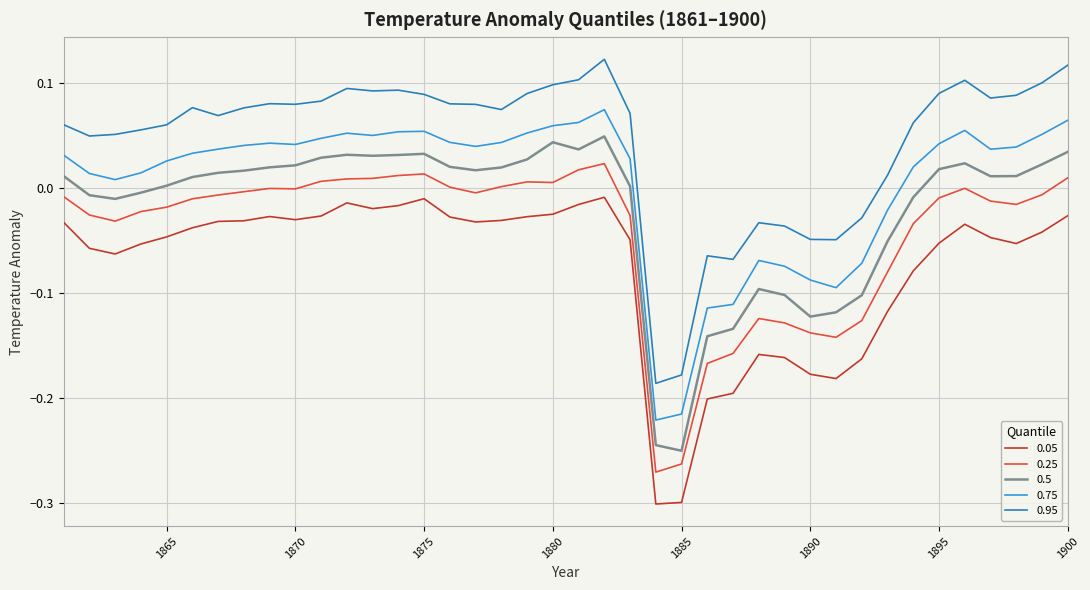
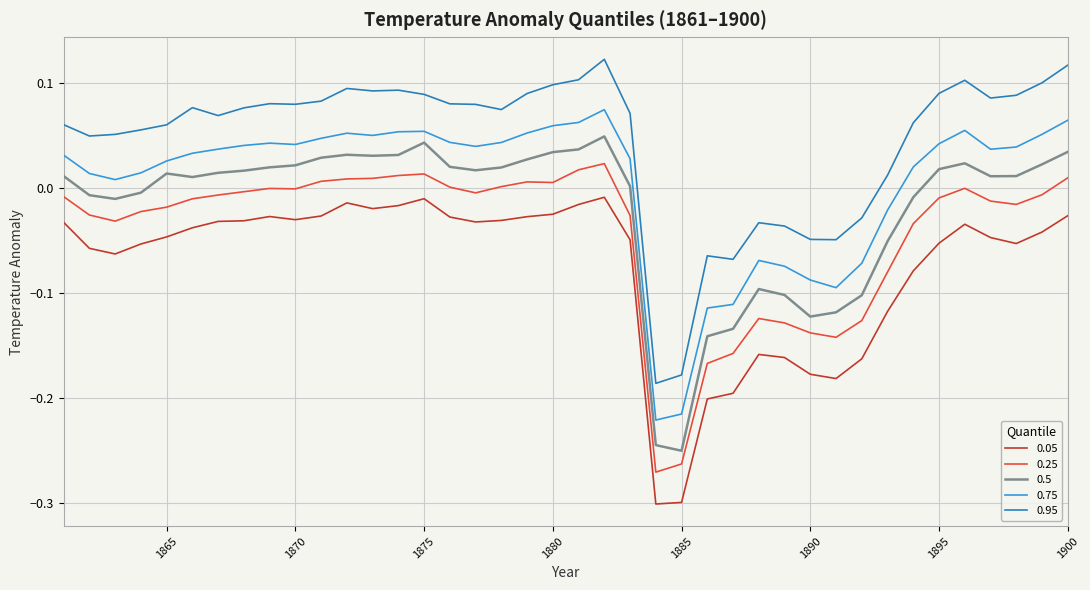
0.5, 1865: 0.002 -> 0.014
0.5, 1875: 0.032 -> 0.043
0.5, 1880: 0.043 -> 0.034
